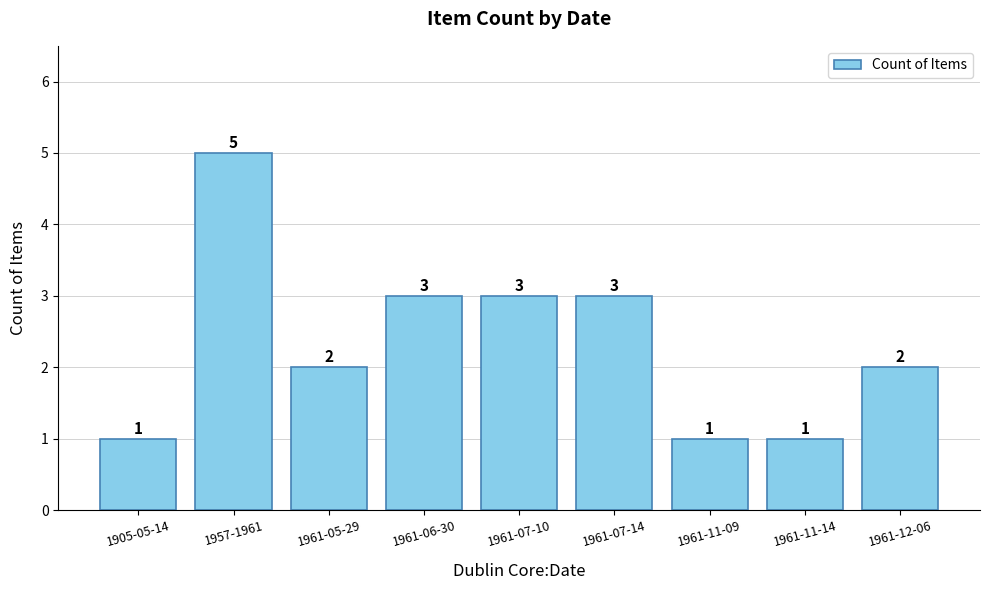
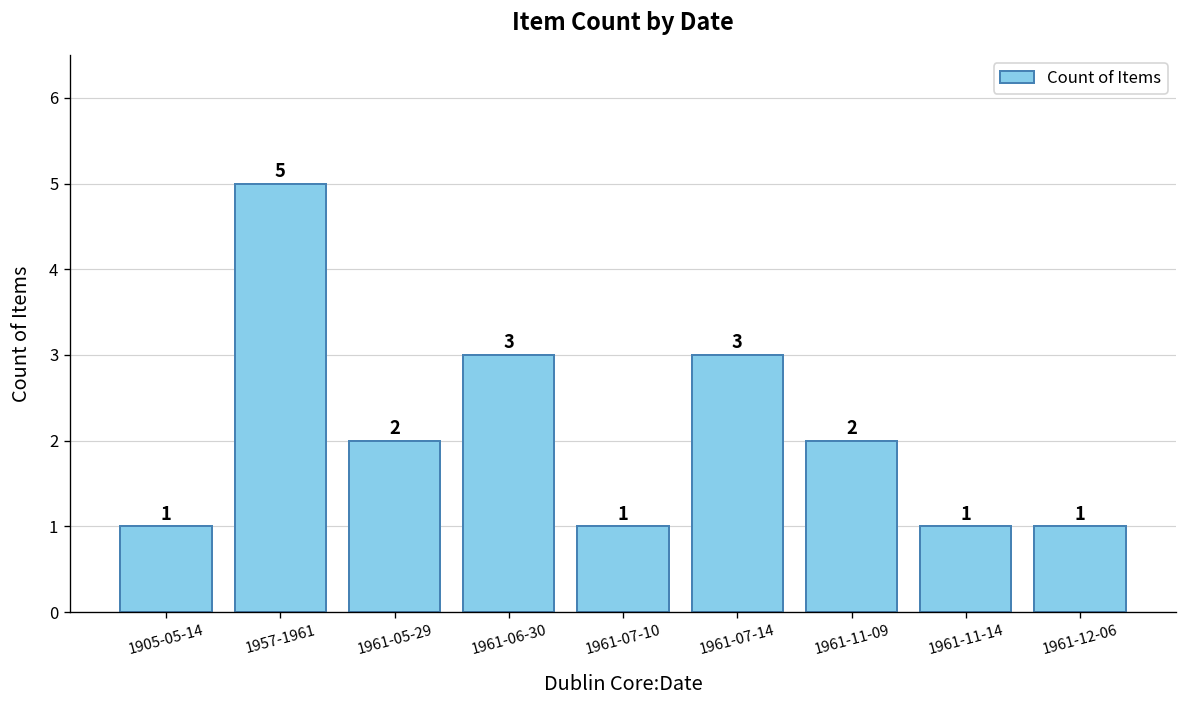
1961-07-10: 3 -> 1
1961-11-09: 1 -> 2
1961-12-06: 2 -> 1
